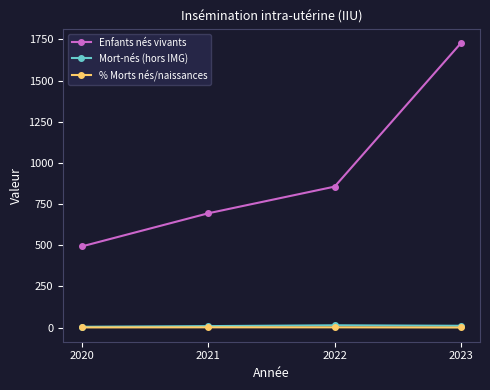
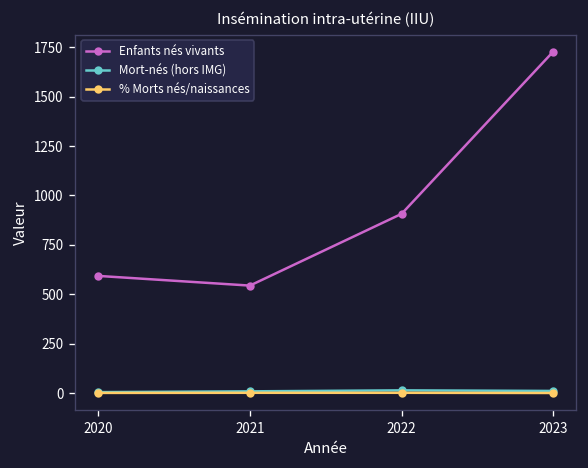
Enfants nés vivants, 2020: 490 -> 590
Enfants nés vivants, 2021: 690 -> 540
Enfants nés vivants, 2022: 860 -> 910
